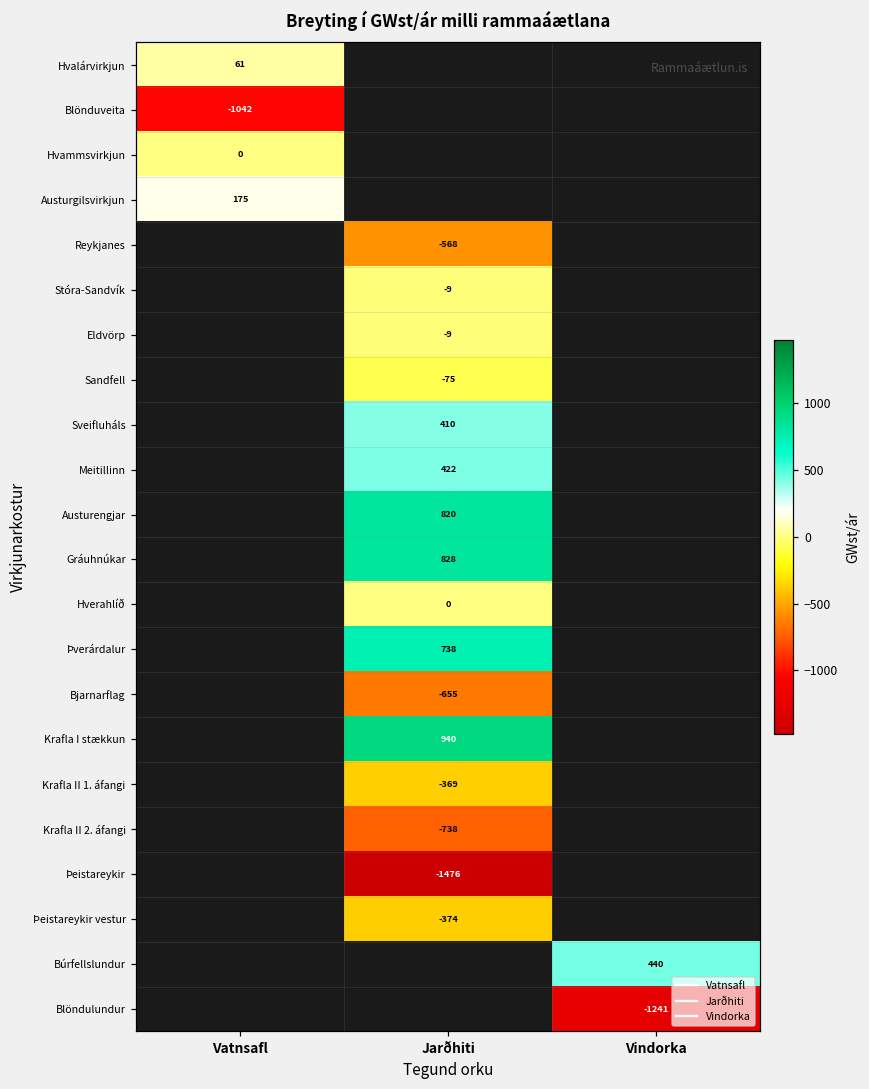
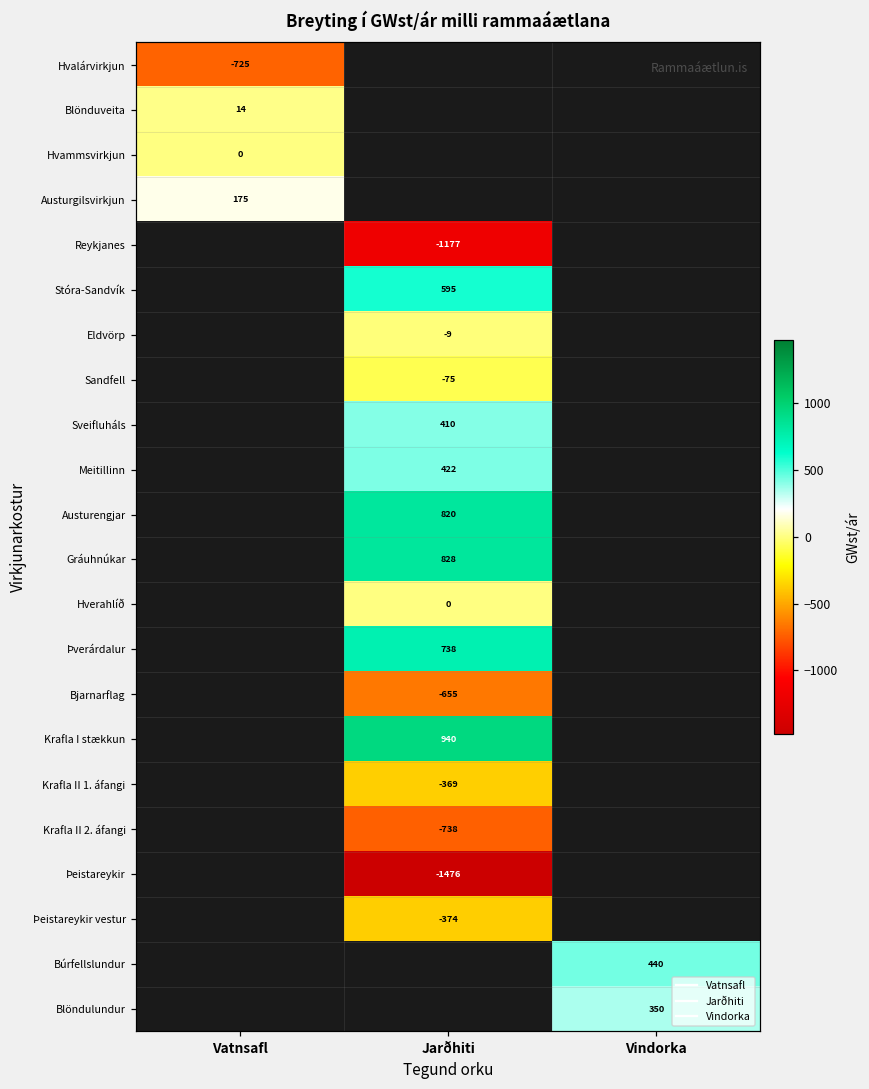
Hvalárvirkjun, Vatnsafl: 61 -> -725
Blönduveita, Vatnsafl: -1042 -> 14
Reykjanes, Jarðhiti: -568 -> -1177
Stóra-Sandvík, Jarðhiti: -9 -> 595
Blöndulundur, Vindorka: -1241 -> 350
